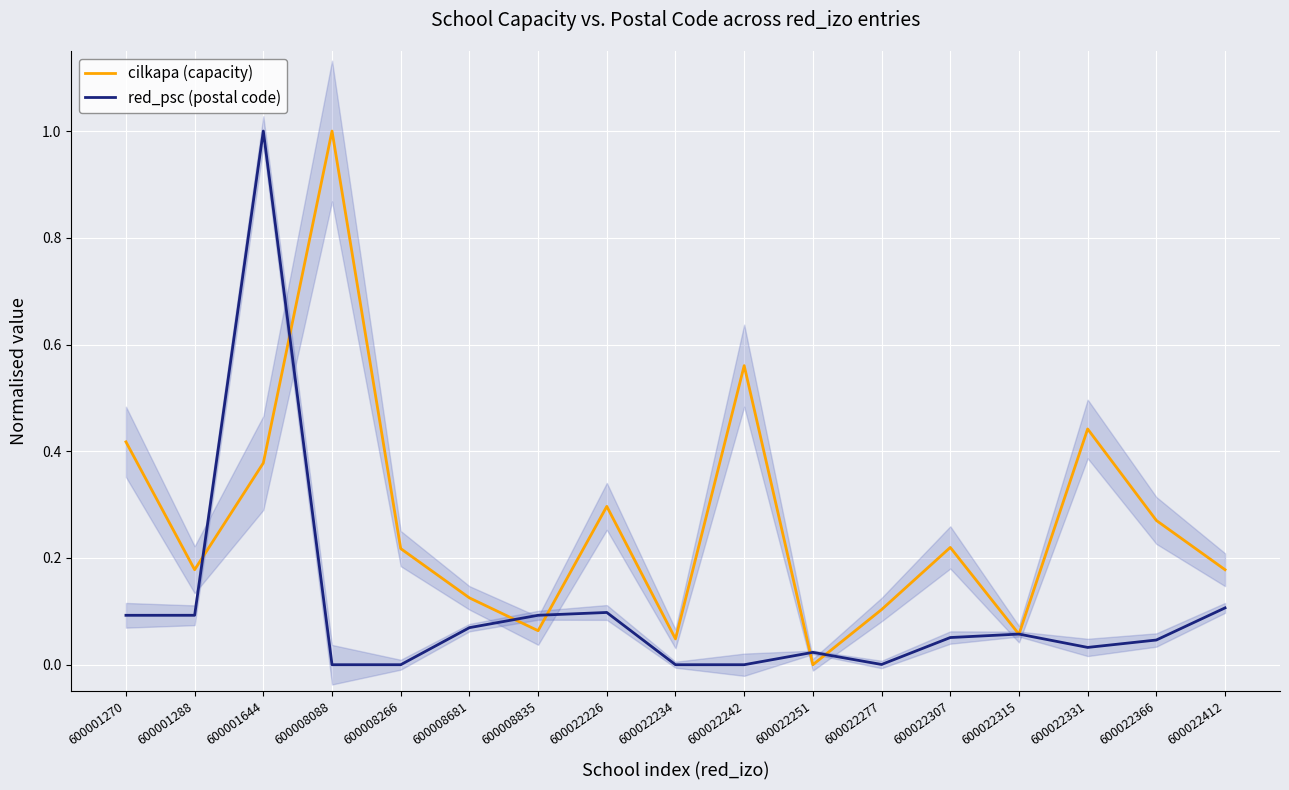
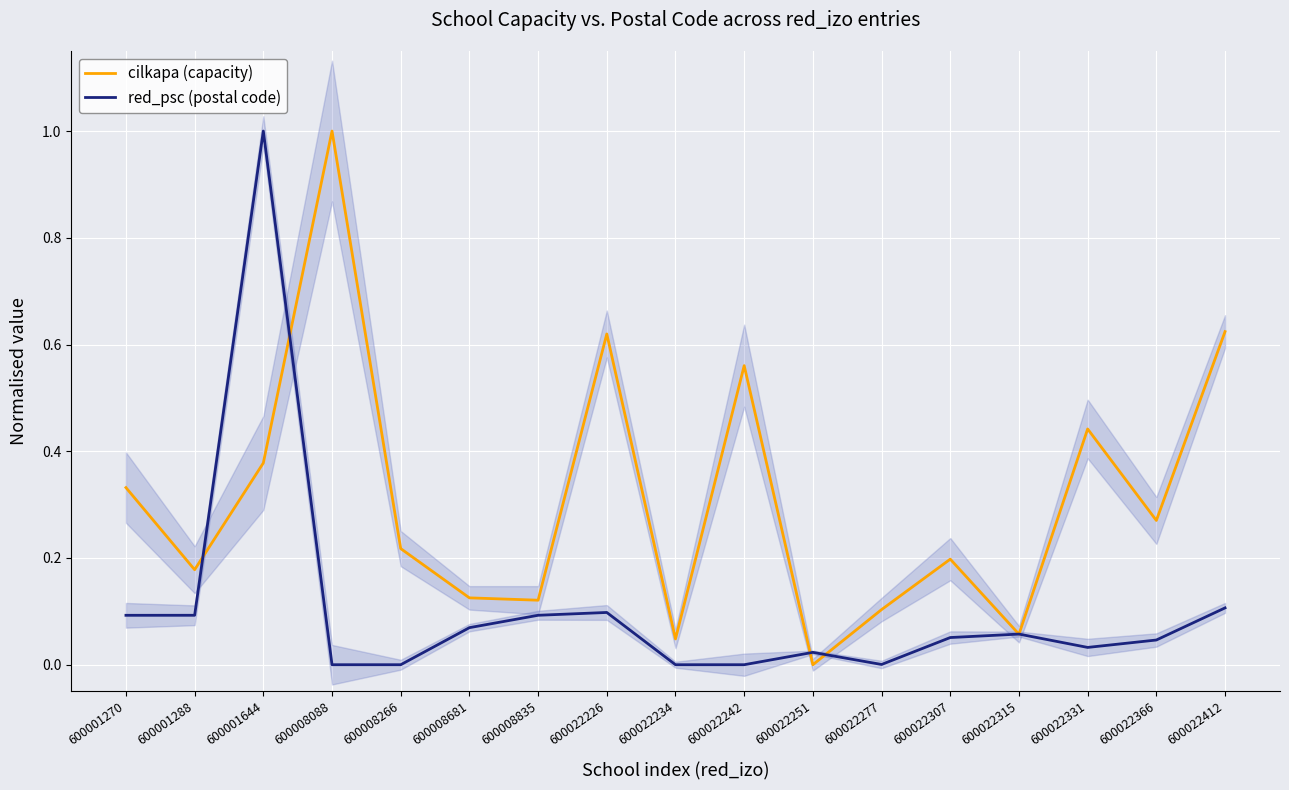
cilkapa (capacity), 600001270: 0.42 -> 0.33
cilkapa (capacity), 600008835: 0.06 -> 0.12
cilkapa (capacity), 600022226: 0.30 -> 0.62
cilkapa (capacity), 600022307: 0.22 -> 0.20
cilkapa (capacity), 600022412: 0.18 -> 0.62
